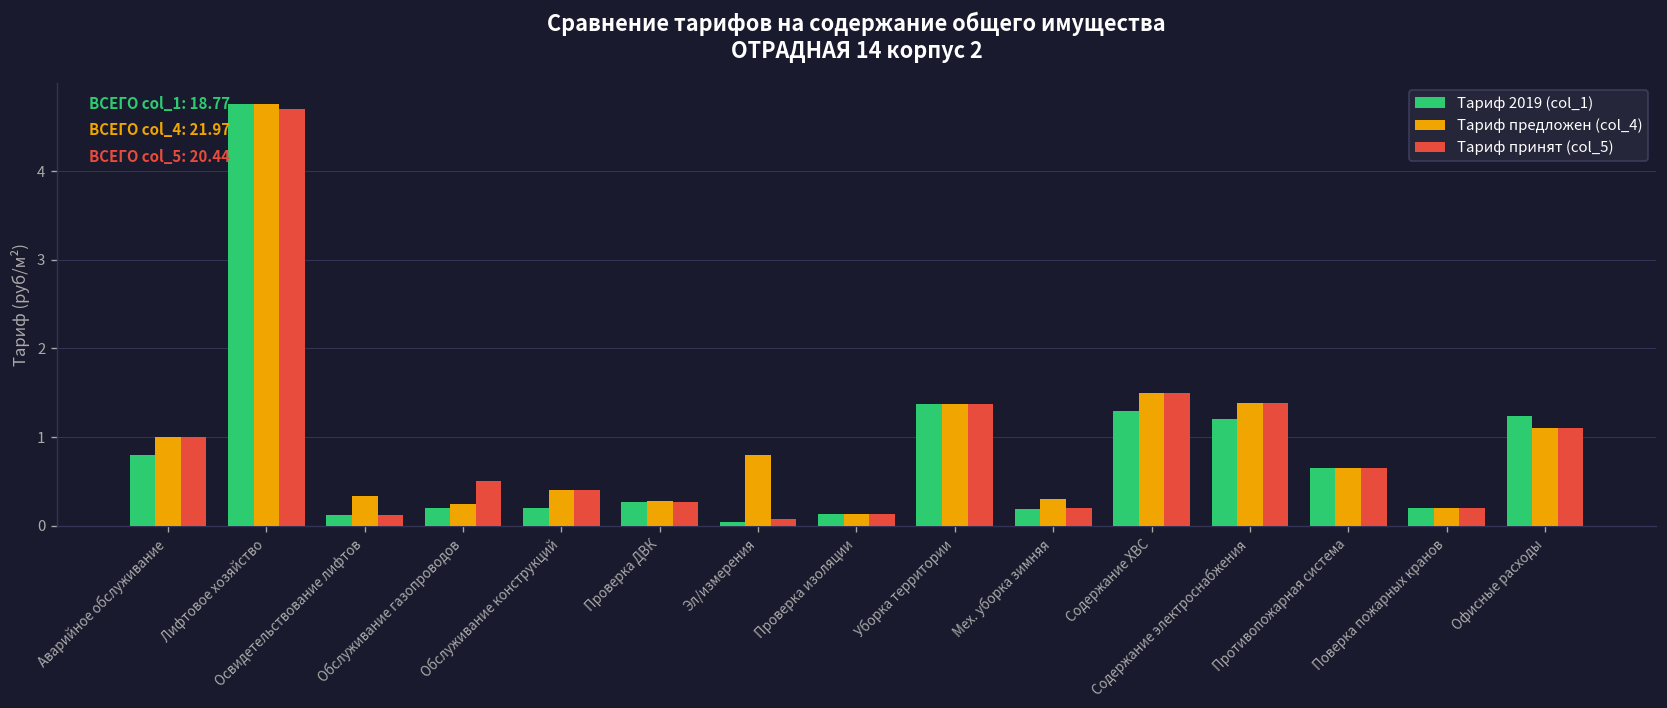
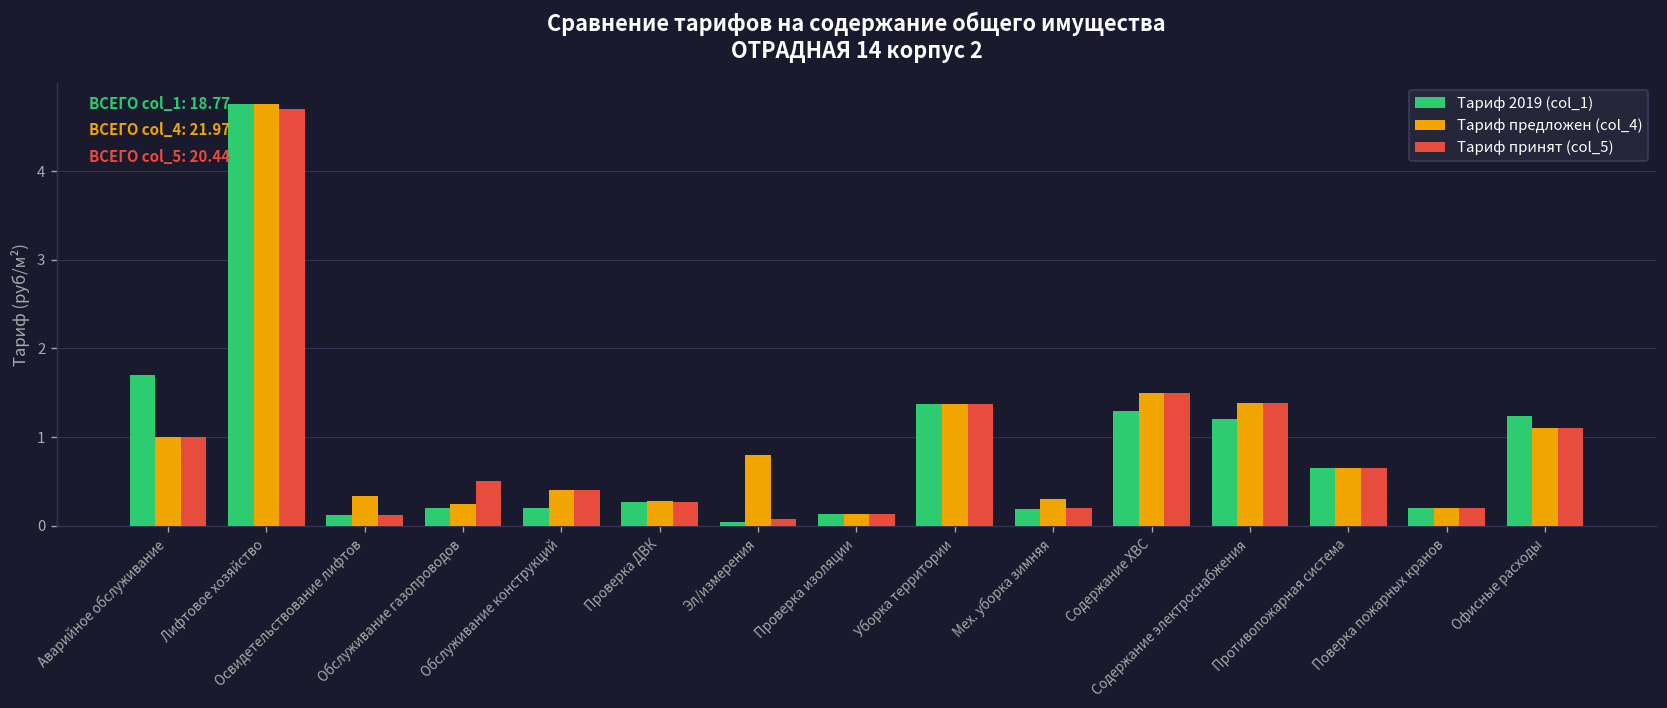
Тариф 2019 (col_1), Аварийное обслуживание: 0.8 -> 1.7
